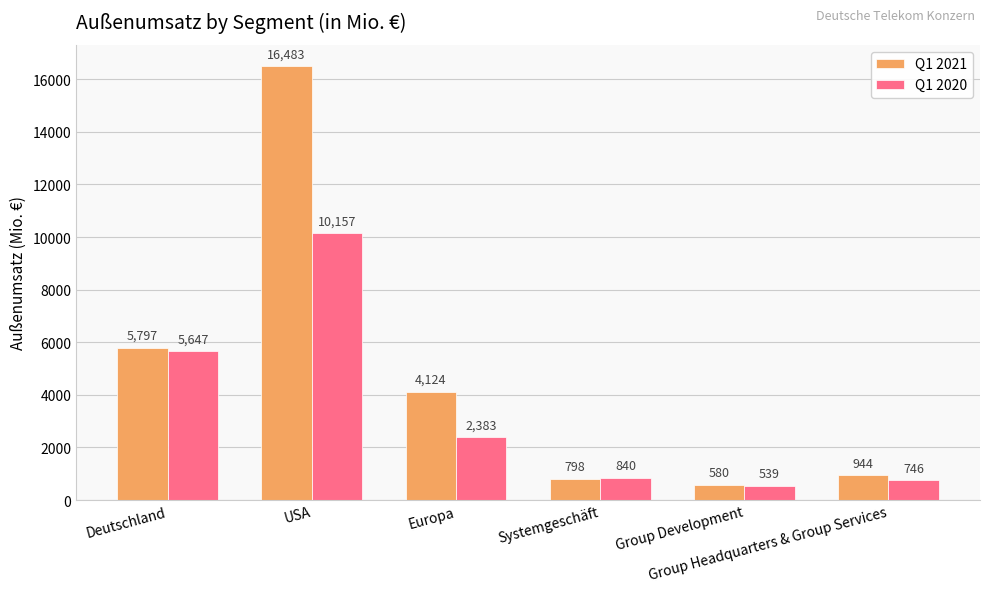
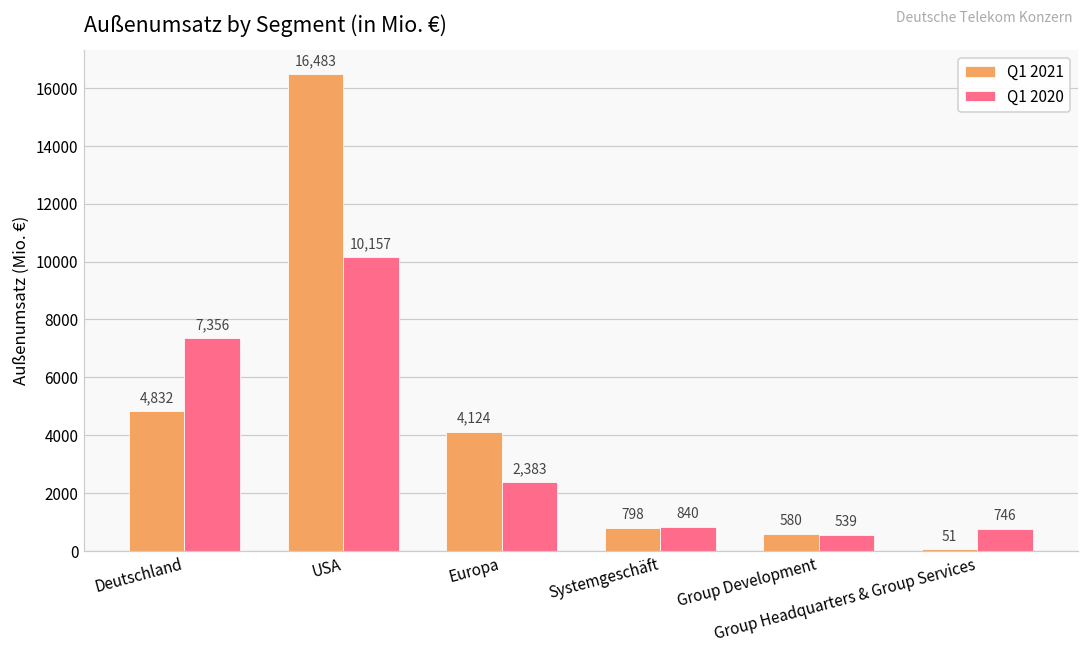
Q1 2021, Deutschland: 5,797 -> 4,832
Q1 2020, Deutschland: 5,647 -> 7,356
Q1 2021, Group Headquarters & Group Services: 944 -> 51
